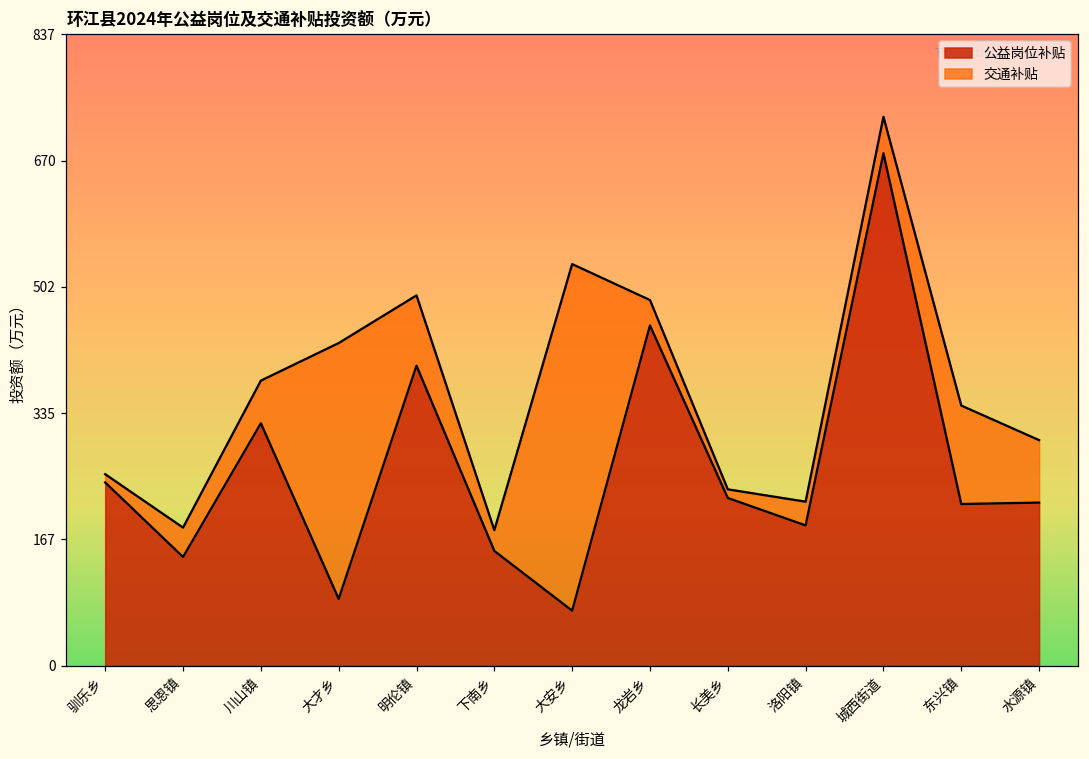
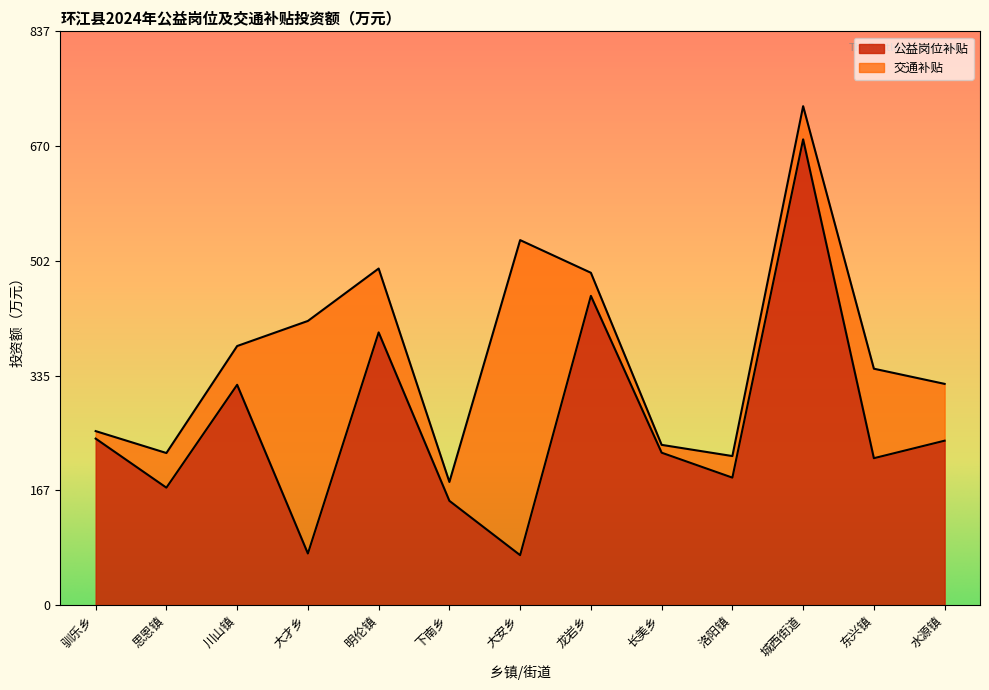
公益岗位补贴, 思恩镇: 140 -> 170
交通补贴, 思恩镇: 40 -> 50
公益岗位补贴, 大才乡: 90 -> 80
公益岗位补贴, 水源镇: 220 -> 240
